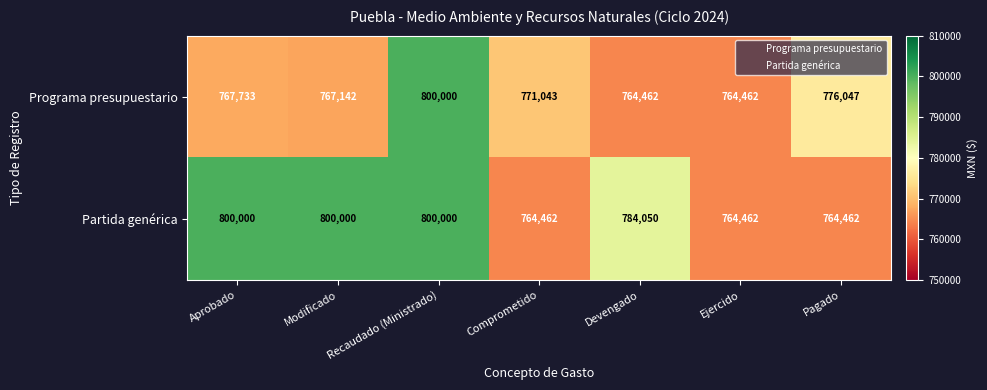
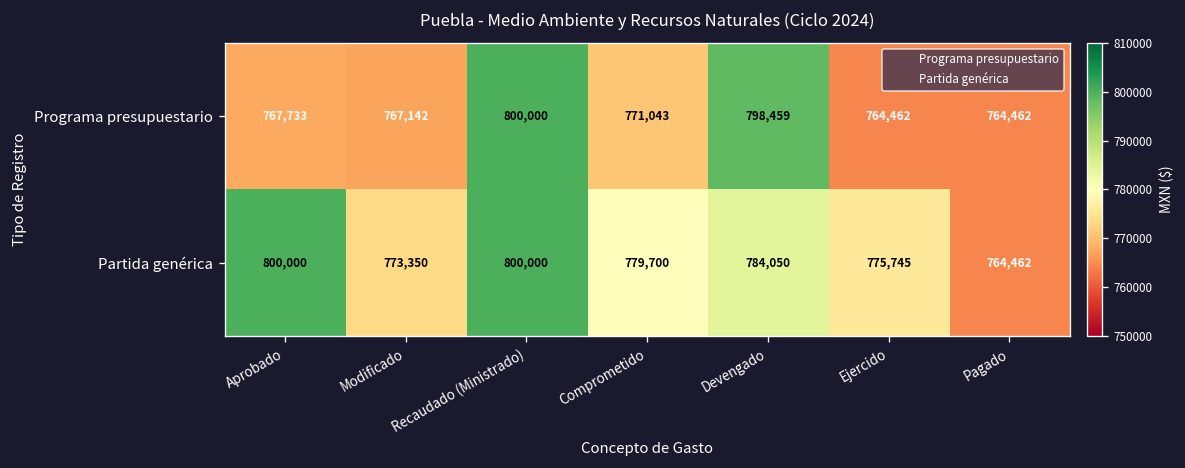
Programa presupuestario, Devengado: 764,462 -> 798,459
Programa presupuestario, Pagado: 776,047 -> 764,462
Partida genérica, Modificado: 800,000 -> 773,350
Partida genérica, Comprometido: 764,462 -> 779,700
Partida genérica, Ejercido: 764,462 -> 775,745
